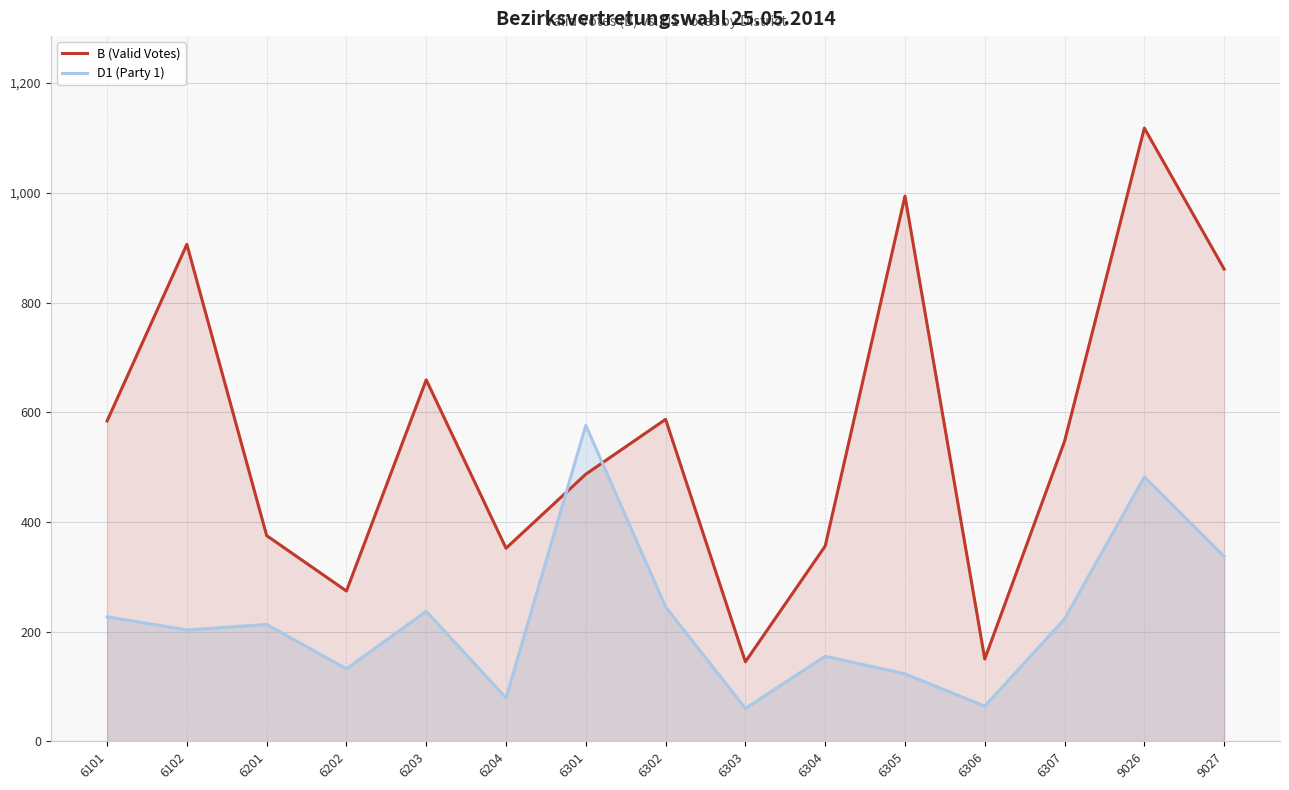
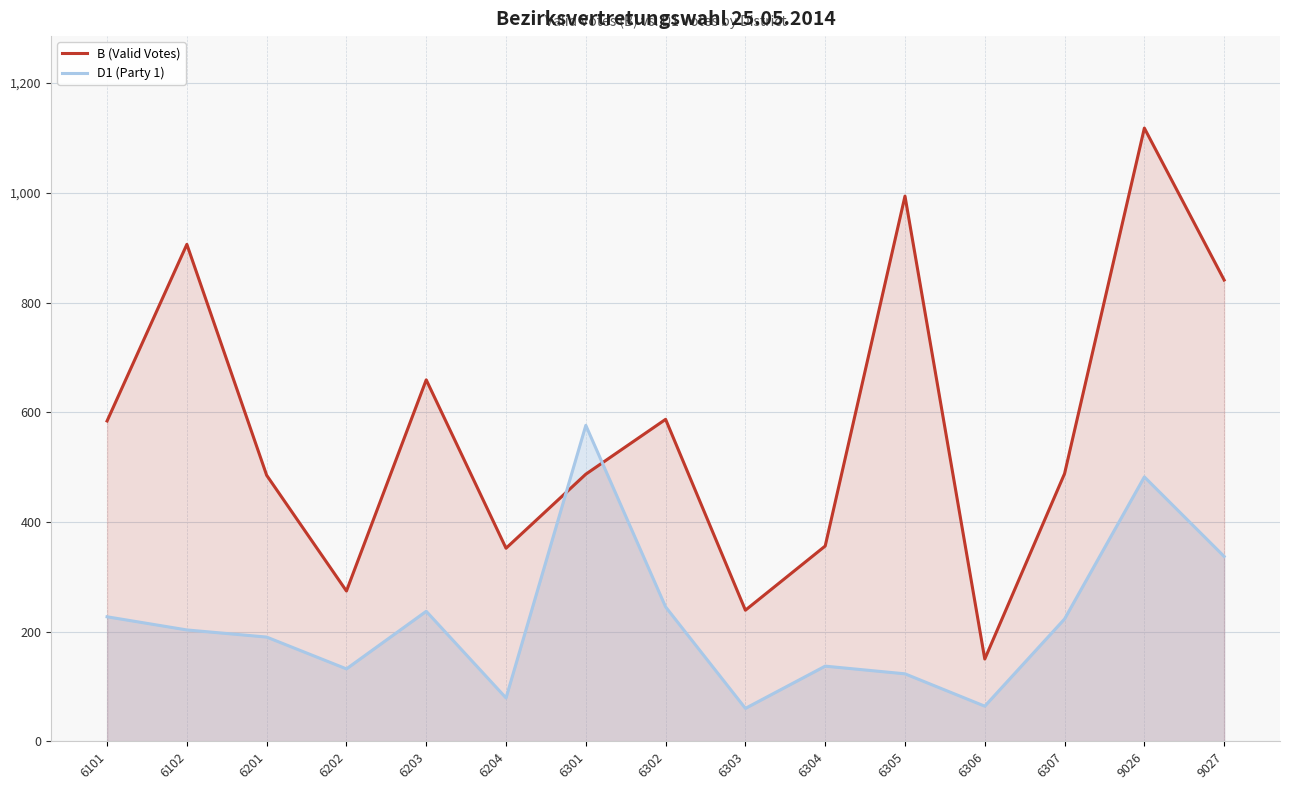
B (Valid Votes), 6201: 380 -> 490
D1 (Party 1), 6201: 210 -> 190
B (Valid Votes), 6303: 150 -> 240
D1 (Party 1), 6304: 160 -> 140
B (Valid Votes), 6307: 550 -> 490
B (Valid Votes), 9027: 860 -> 840
